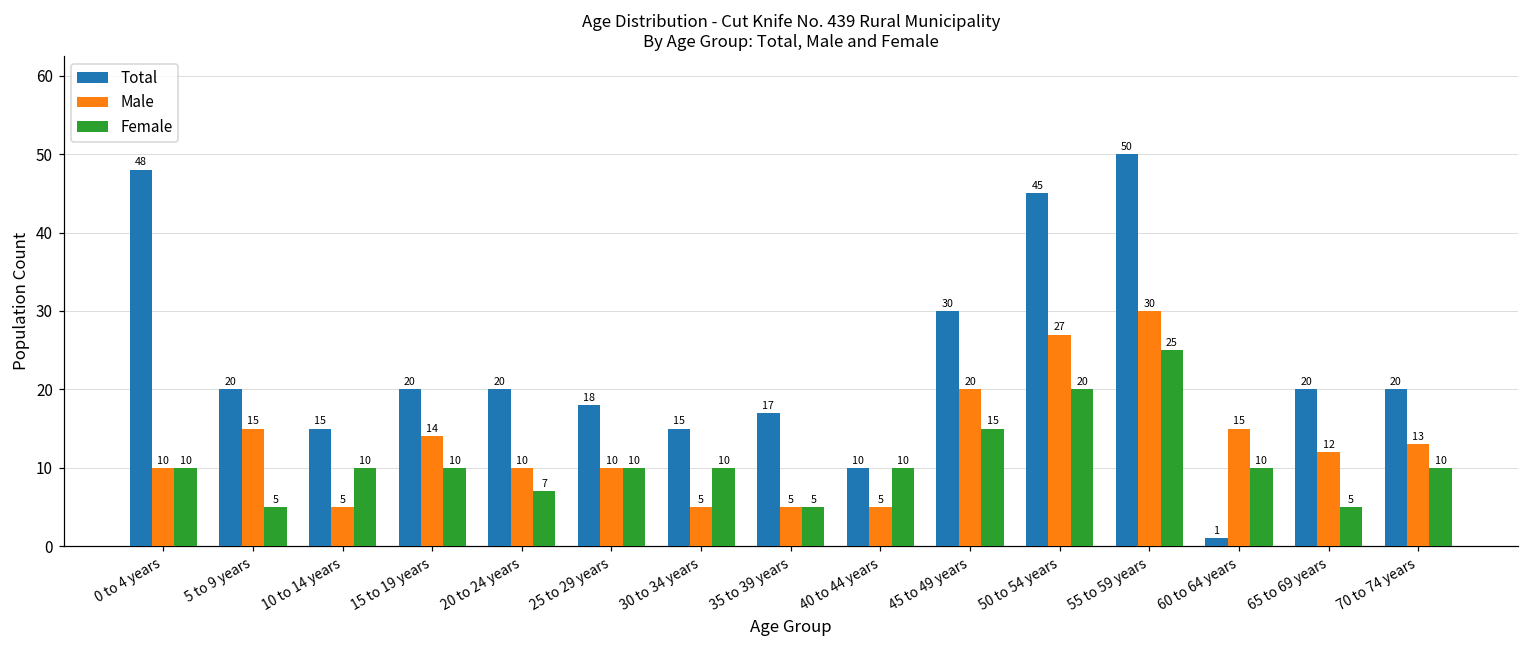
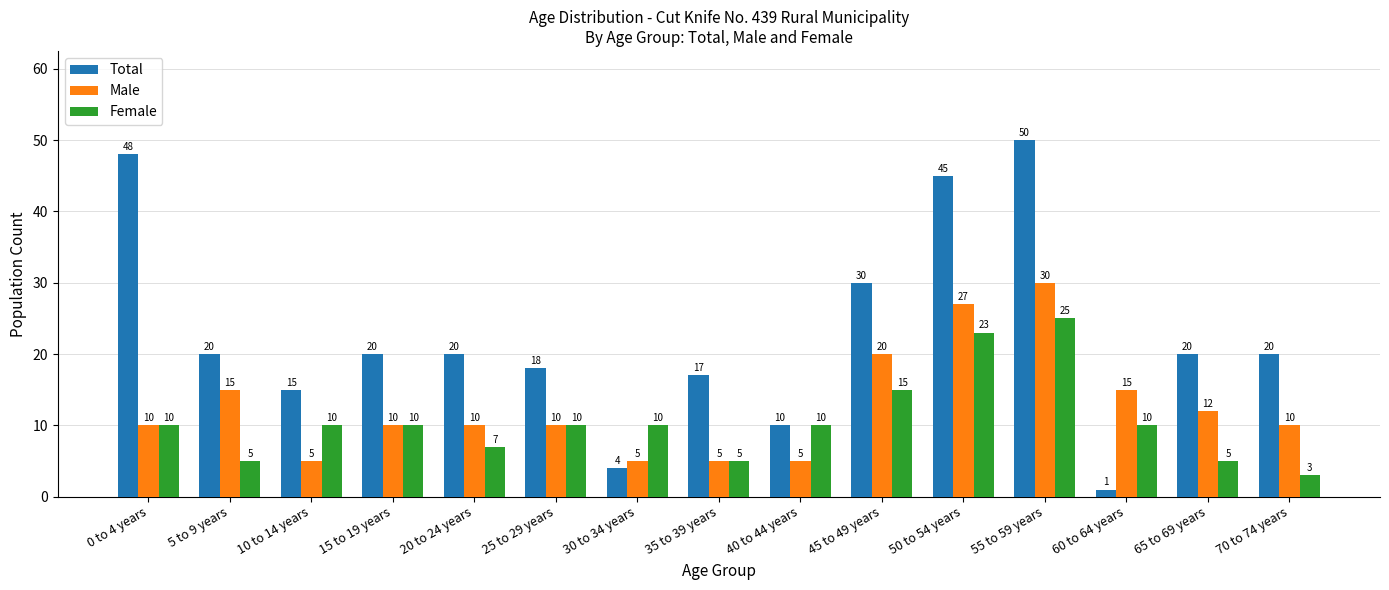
Male, 15 to 19 years: 14 -> 10
Total, 30 to 34 years: 15 -> 4
Female, 50 to 54 years: 20 -> 23
Male, 70 to 74 years: 13 -> 10
Female, 70 to 74 years: 10 -> 3
